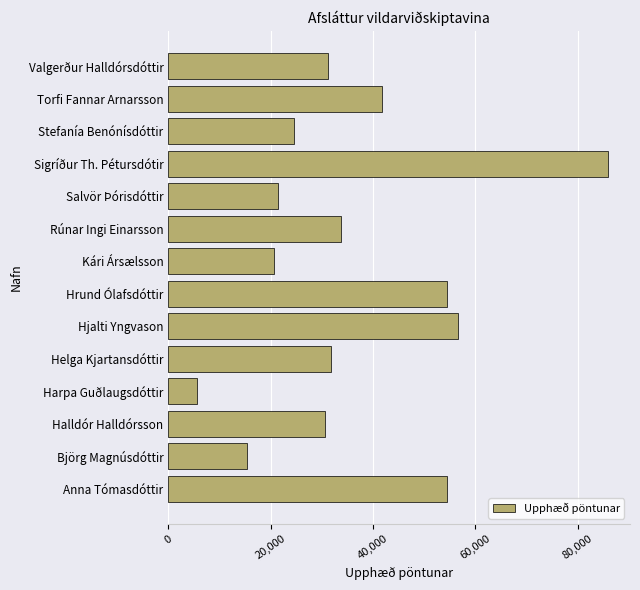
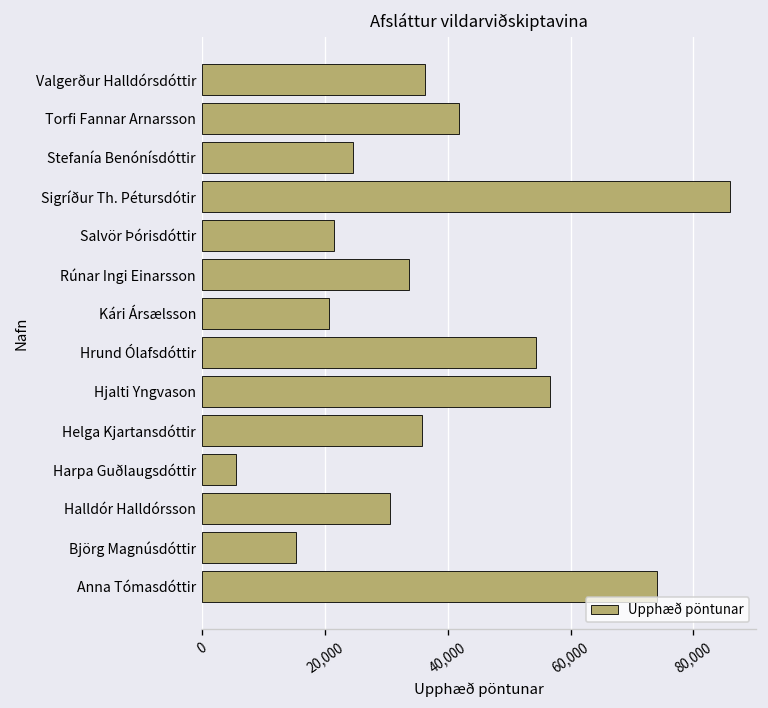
Valgerður Halldórsdóttir: 31,000 -> 36,000
Helga Kjartansdóttir: 32,000 -> 36,000
Anna Tómasdóttir: 55,000 -> 74,000
